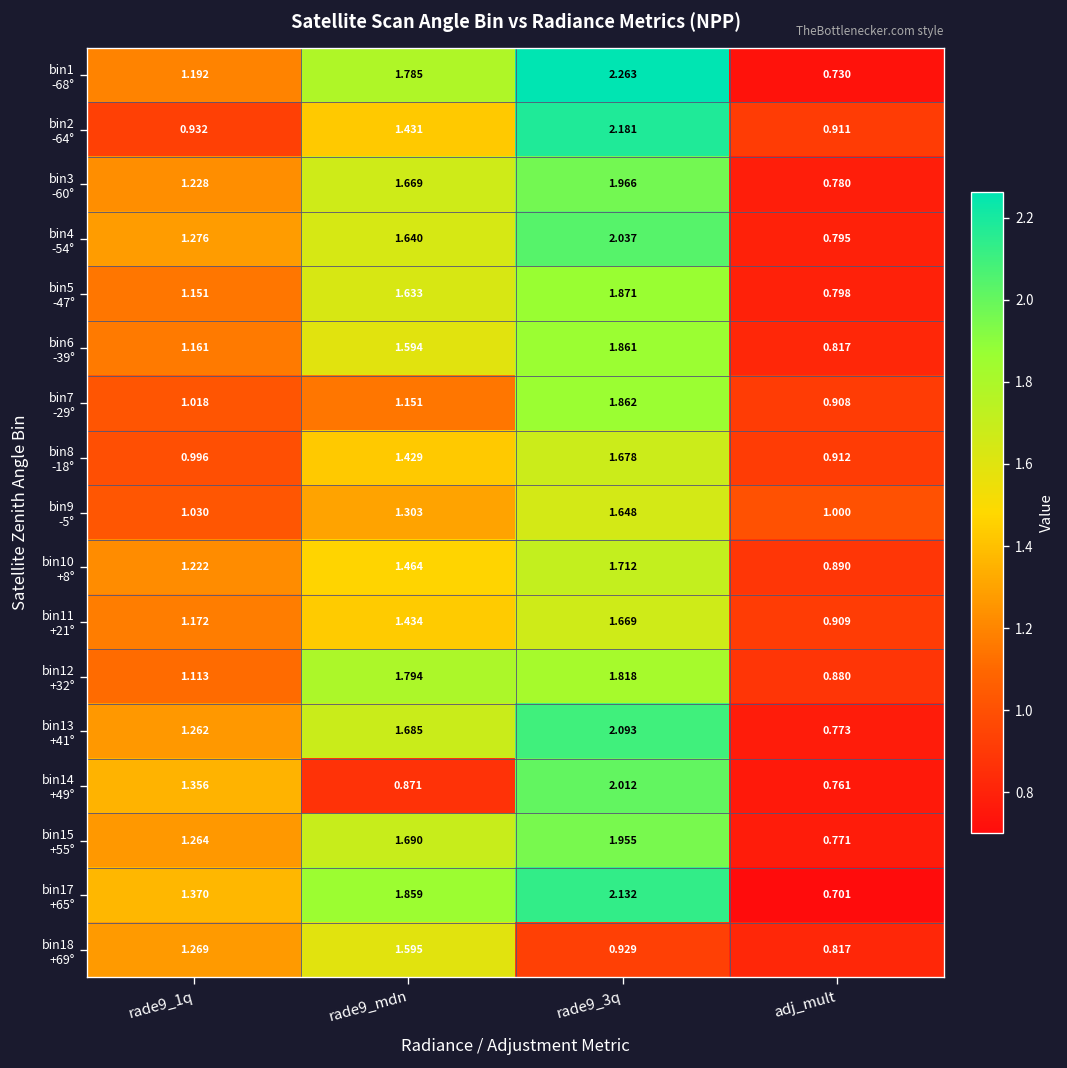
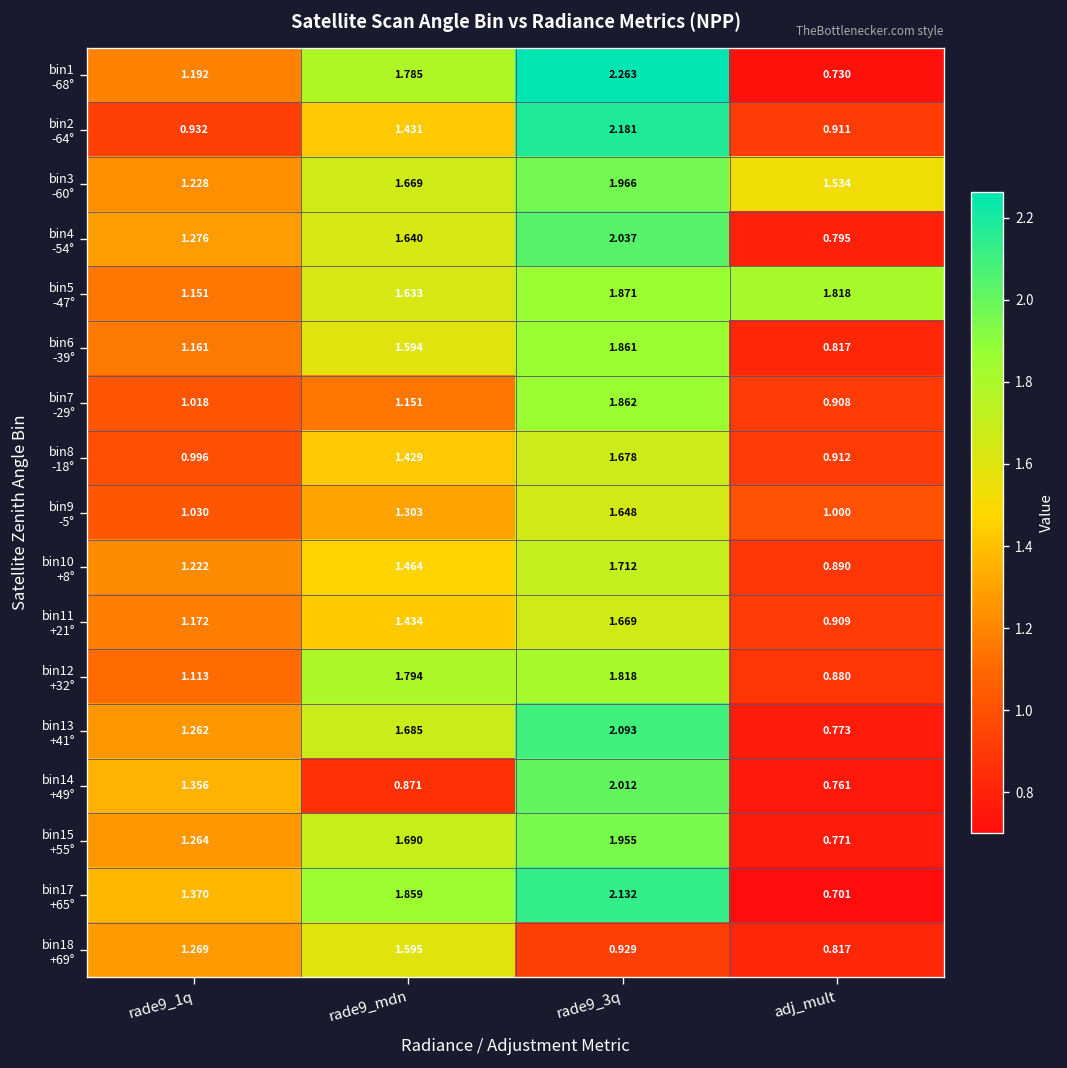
bin3 -60°, adj_mult: 0.780 -> 1.534
bin5 -47°, adj_mult: 0.798 -> 1.818
